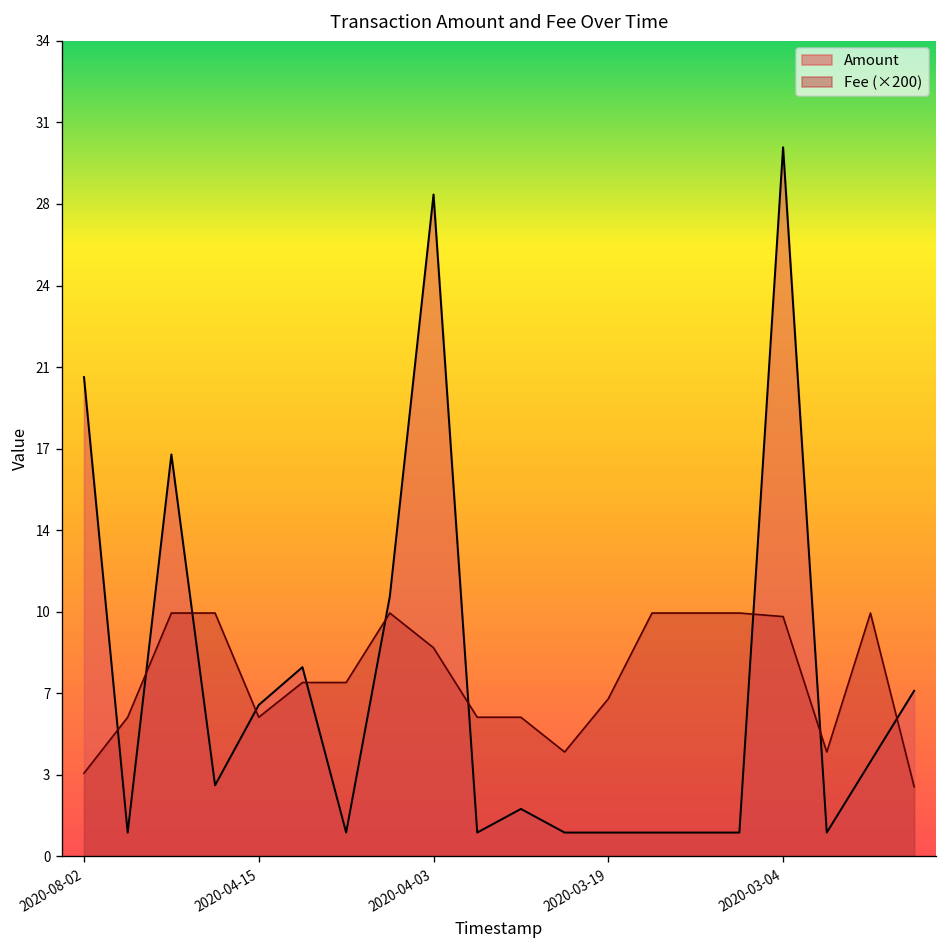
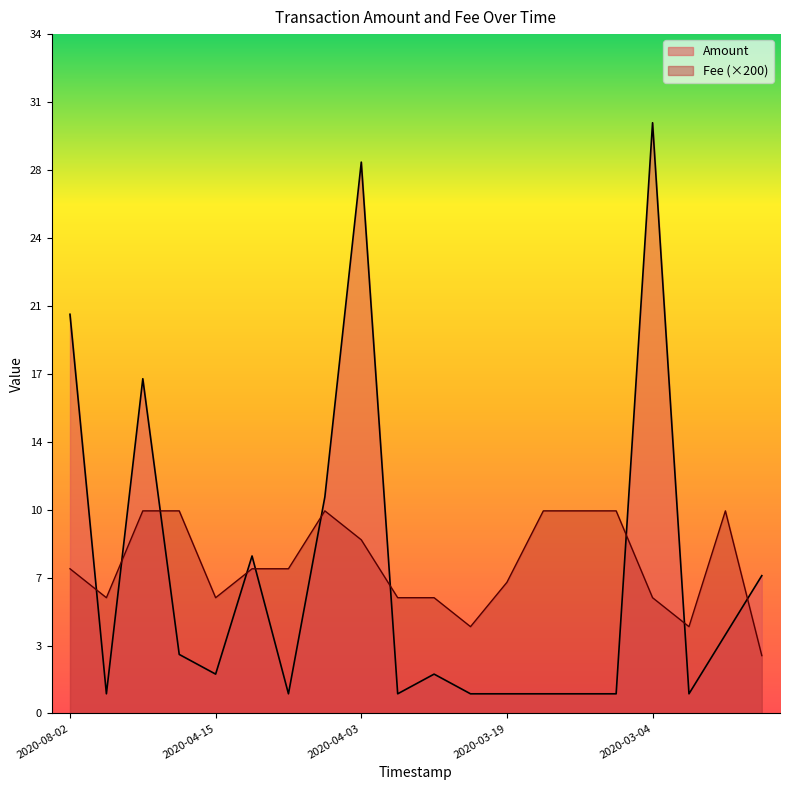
Fee (×200), 2020-08-02: 3.5 -> 7.4
Amount, 2020-04-15: 6.4 -> 2.0
Fee (×200), 2020-03-04: 10.1 -> 5.9
